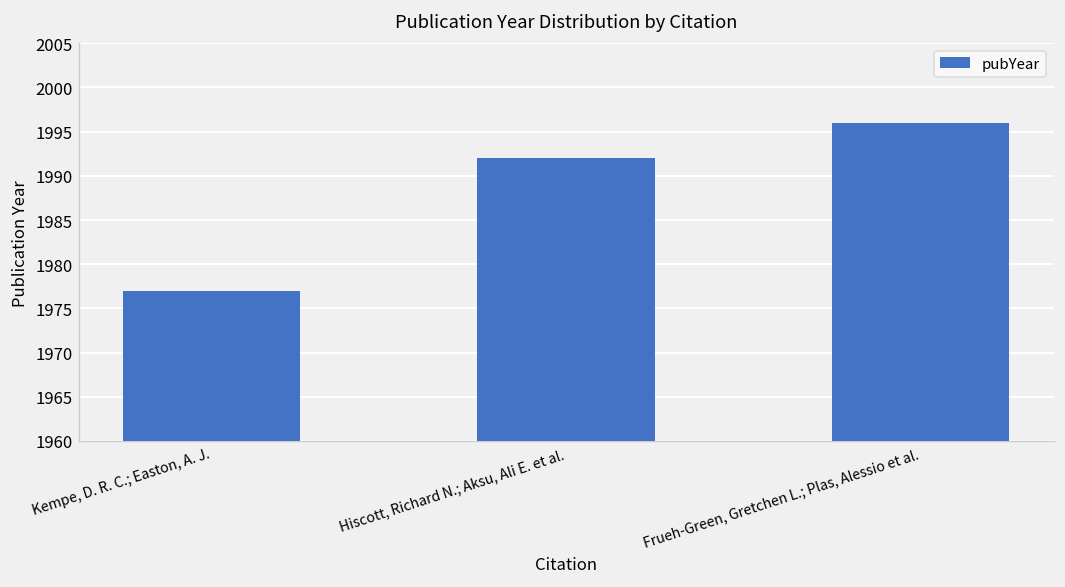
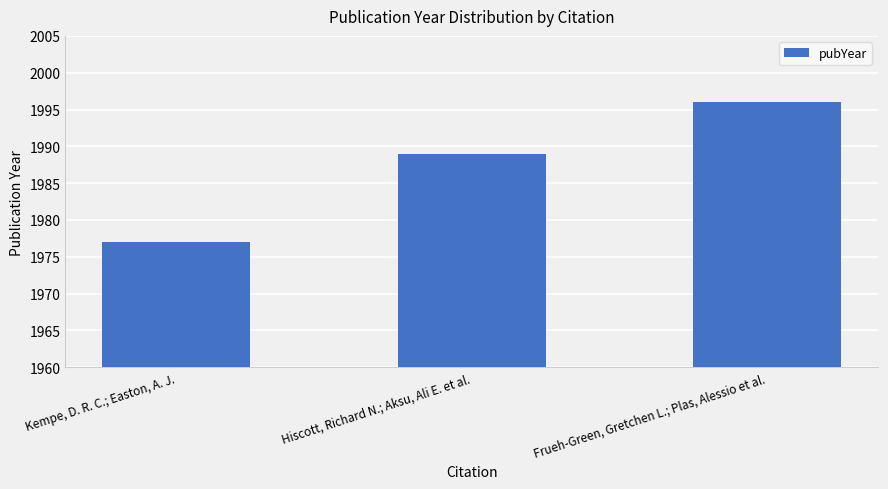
Hiscott, Richard N.; Aksu, Ali E. et al.: 1992 -> 1989
